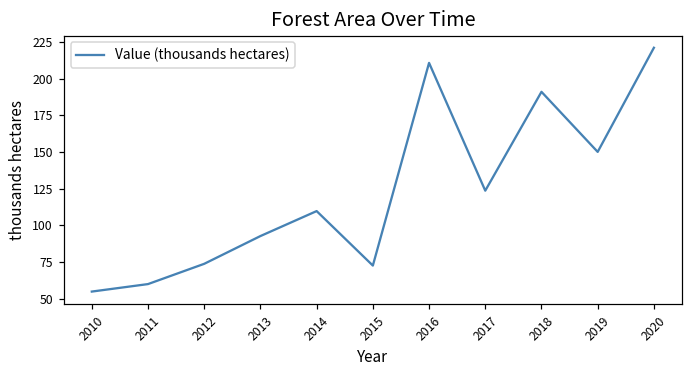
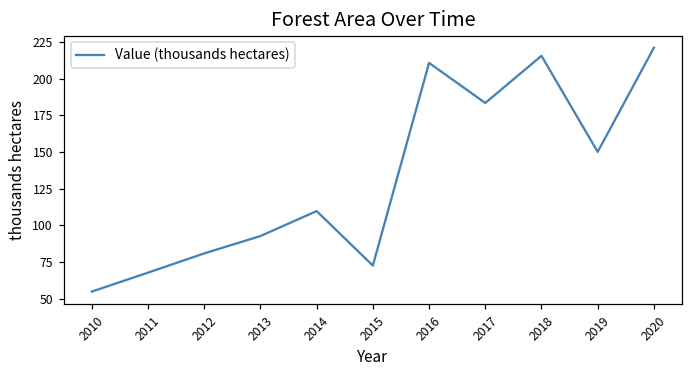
2011: 60 -> 68
2012: 74 -> 81
2017: 124 -> 183
2018: 191 -> 216
